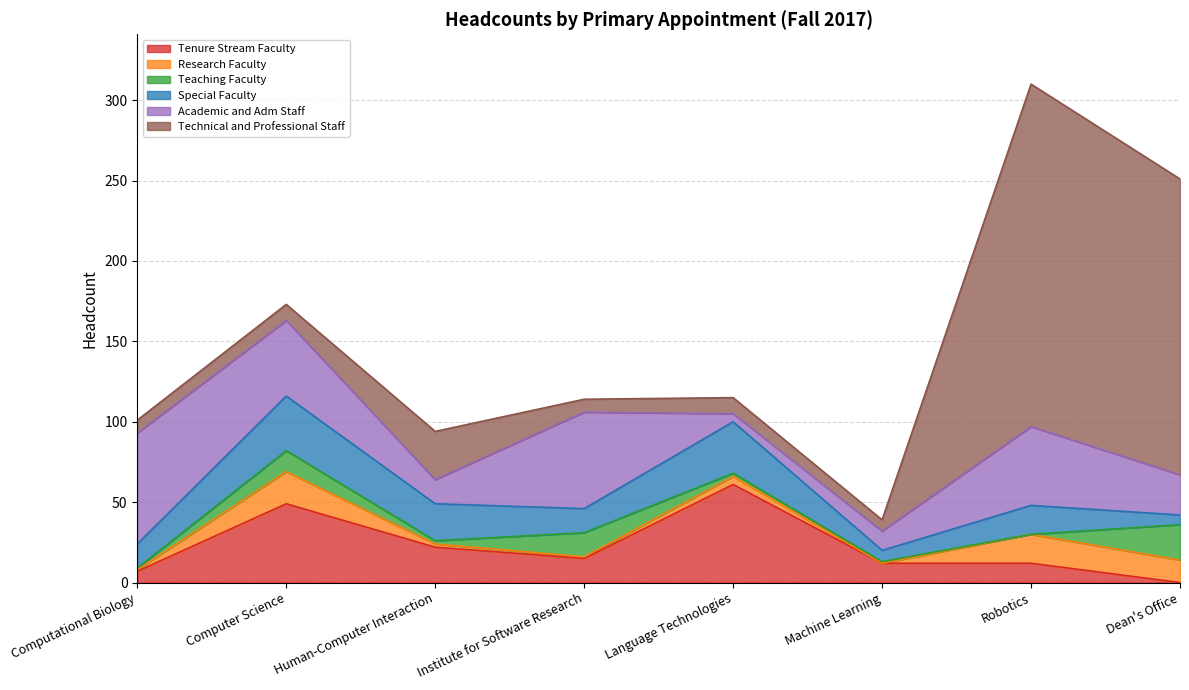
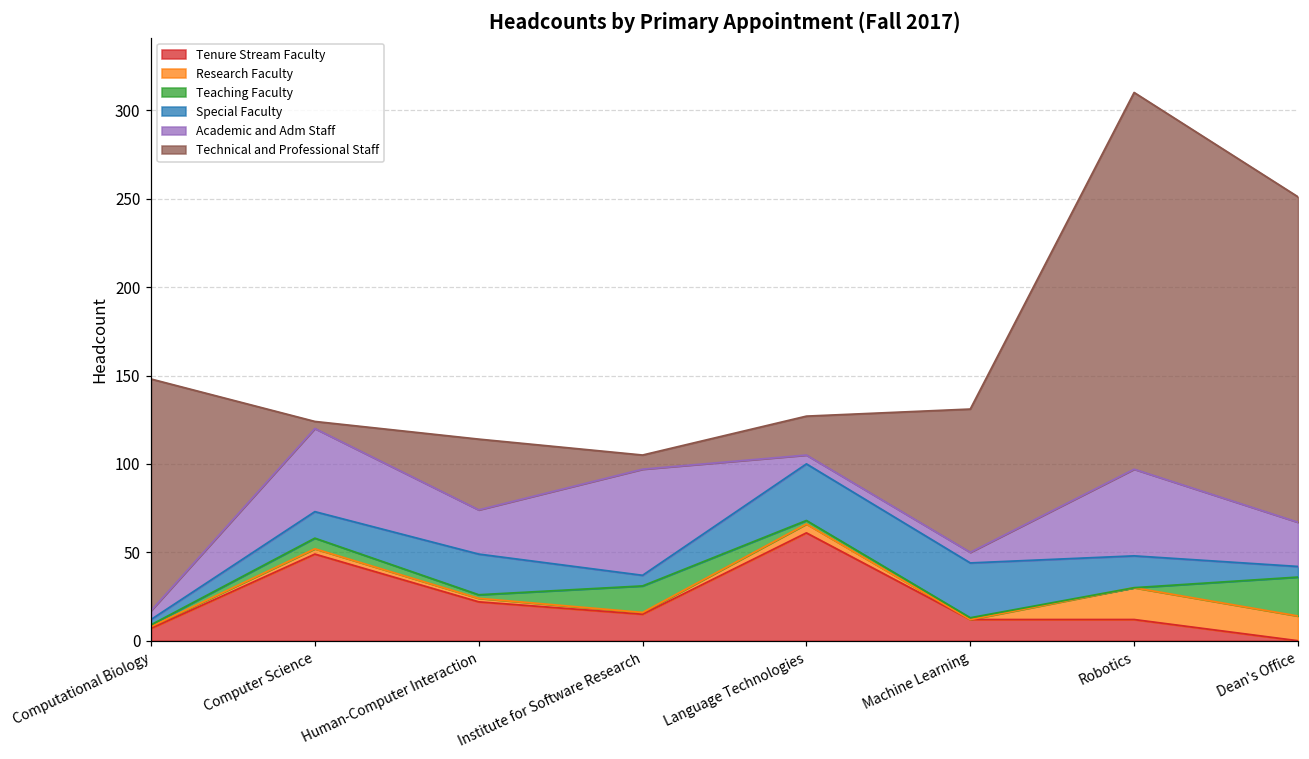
Special Faculty, Computational Biology: 15 -> 3
Academic and Adm Staff, Computational Biology: 69 -> 5
Technical and Professional Staff, Computational Biology: 8 -> 131
Research Faculty, Computer Science: 20 -> 3
Teaching Faculty, Computer Science: 13 -> 6
Special Faculty, Computer Science: 34 -> 15
Technical and Professional Staff, Computer Science: 10 -> 4
Academic and Adm Staff, Human-Computer Interaction: 15 -> 25
Technical and Professional Staff, Human-Computer Interaction: 30 -> 40
Special Faculty, Institute for Software Research: 15 -> 6
Technical and Professional Staff, Language Technologies: 10 -> 22
Special Faculty, Machine Learning: 7 -> 31
Academic and Adm Staff, Machine Learning: 12 -> 6
Technical and Professional Staff, Machine Learning: 7 -> 81
